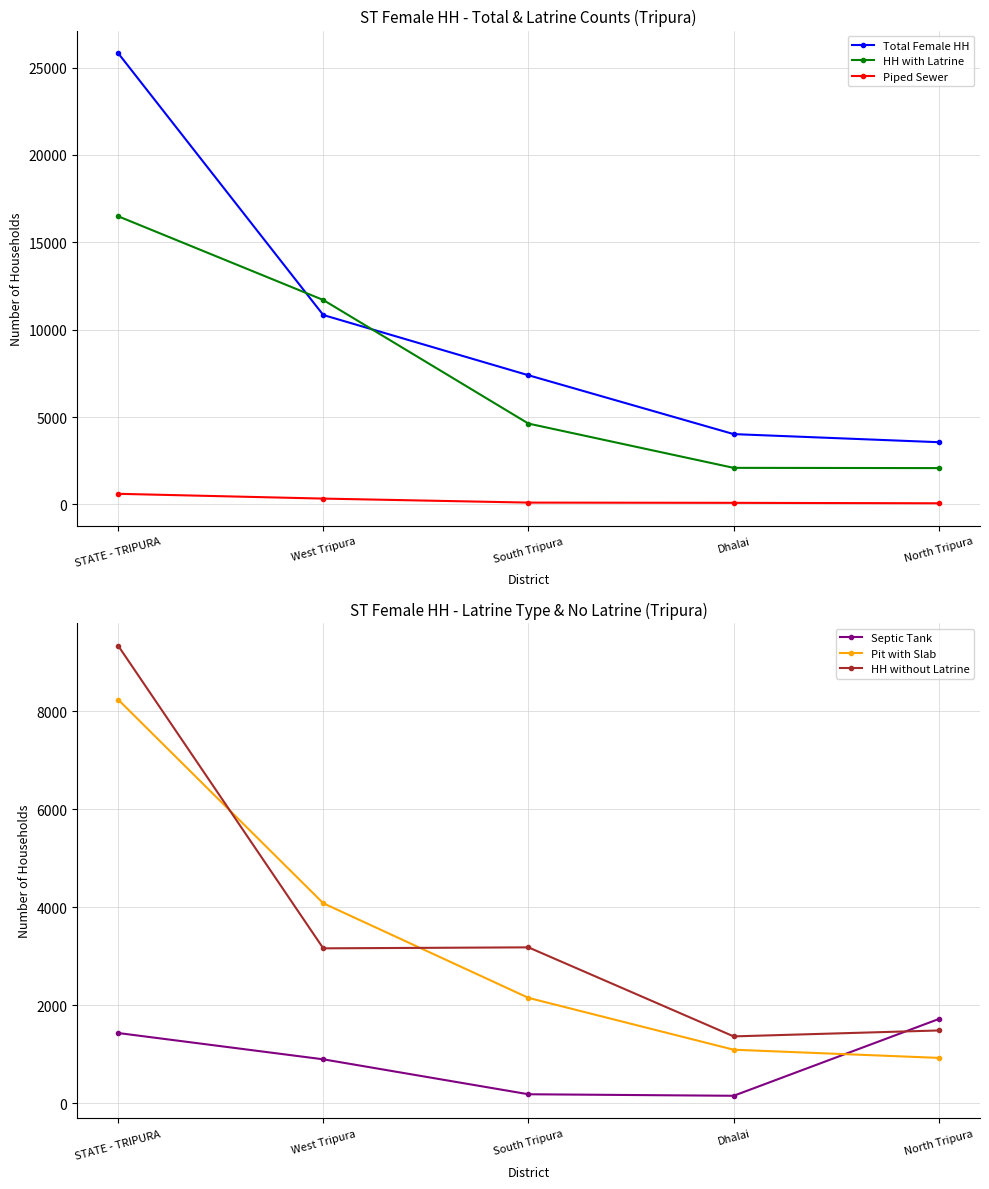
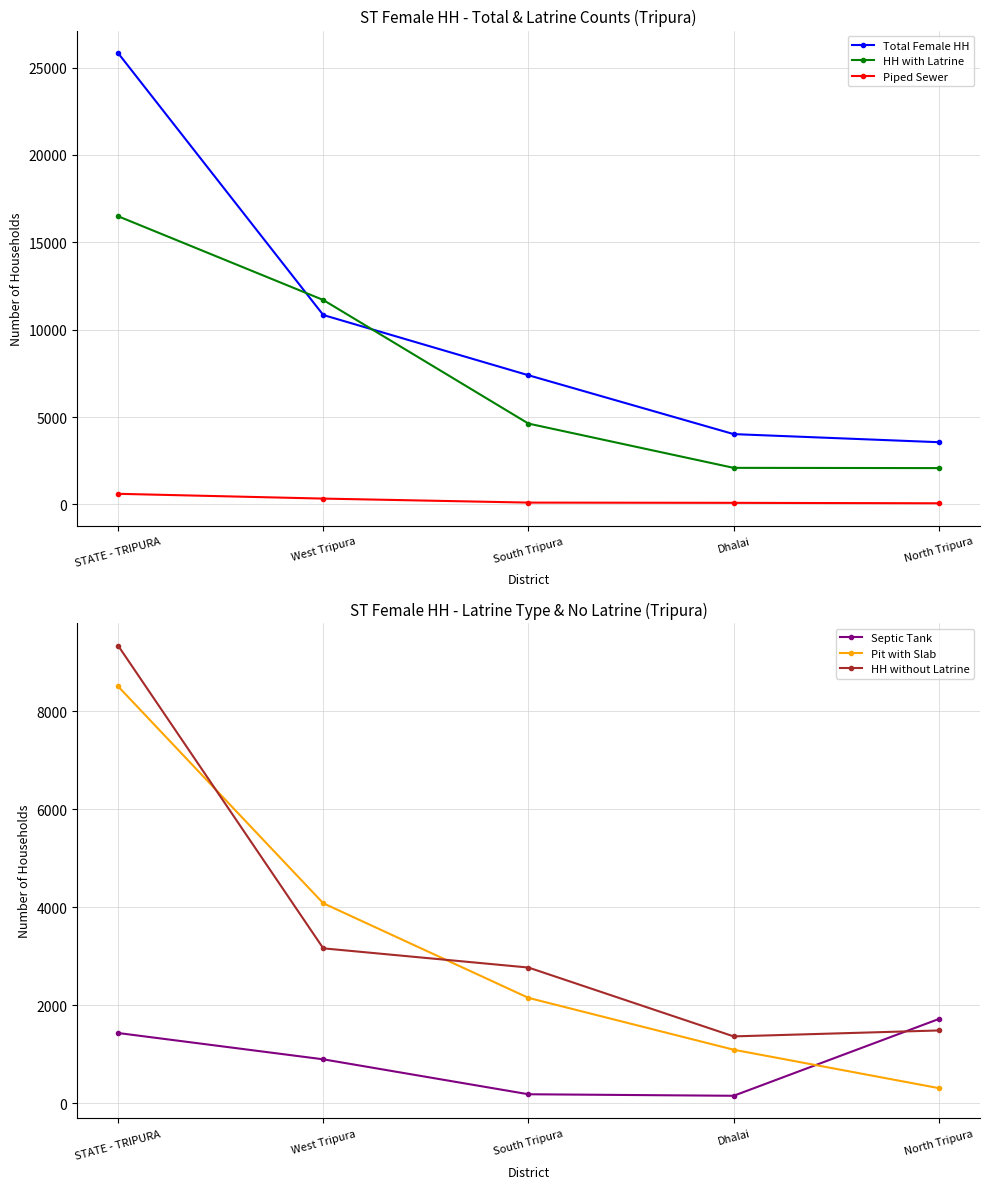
ST Female HH - Latrine Type & No Latrine (Tripura), Pit with Slab, STATE - TRIPURA: 8200 -> 8500
ST Female HH - Latrine Type & No Latrine (Tripura), HH without Latrine, South Tripura: 3200 -> 2800
ST Female HH - Latrine Type & No Latrine (Tripura), Pit with Slab, North Tripura: 900 -> 300
